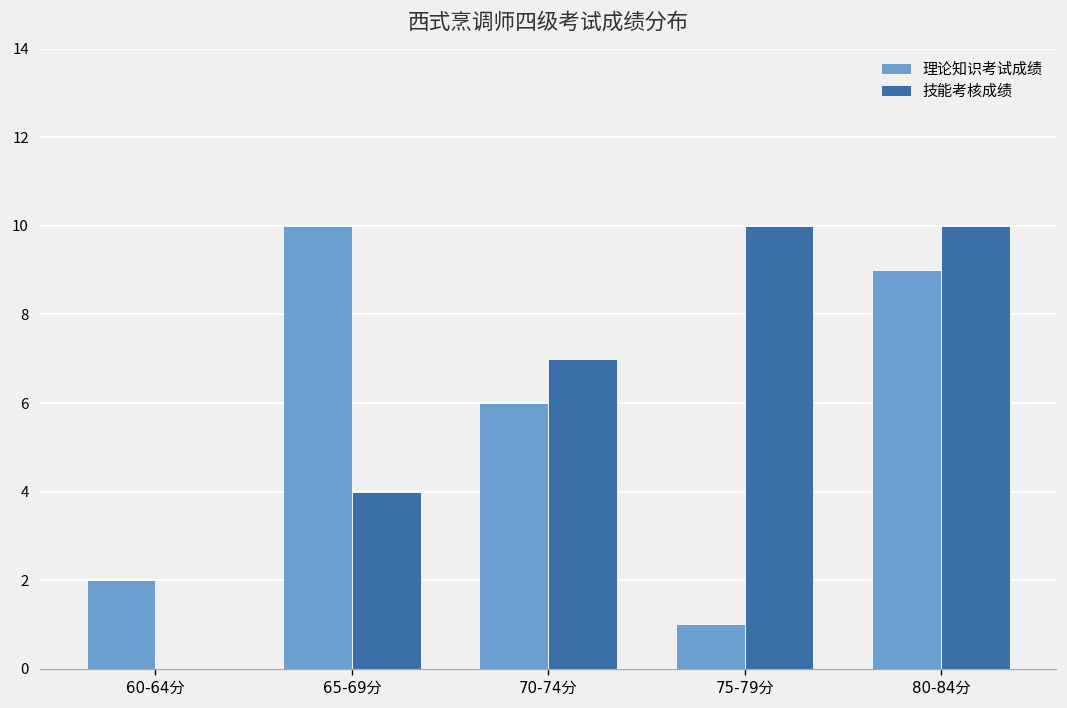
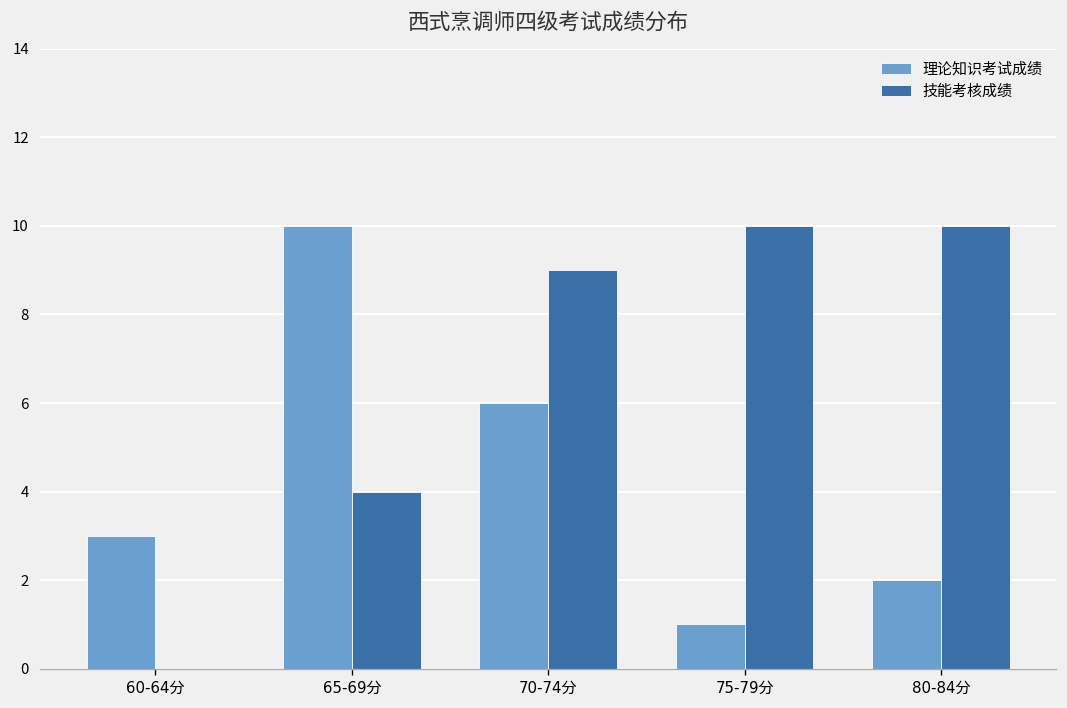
理论知识考试成绩, 60-64分: 2 -> 3
技能考核成绩, 70-74分: 7 -> 9
理论知识考试成绩, 80-84分: 9 -> 2
